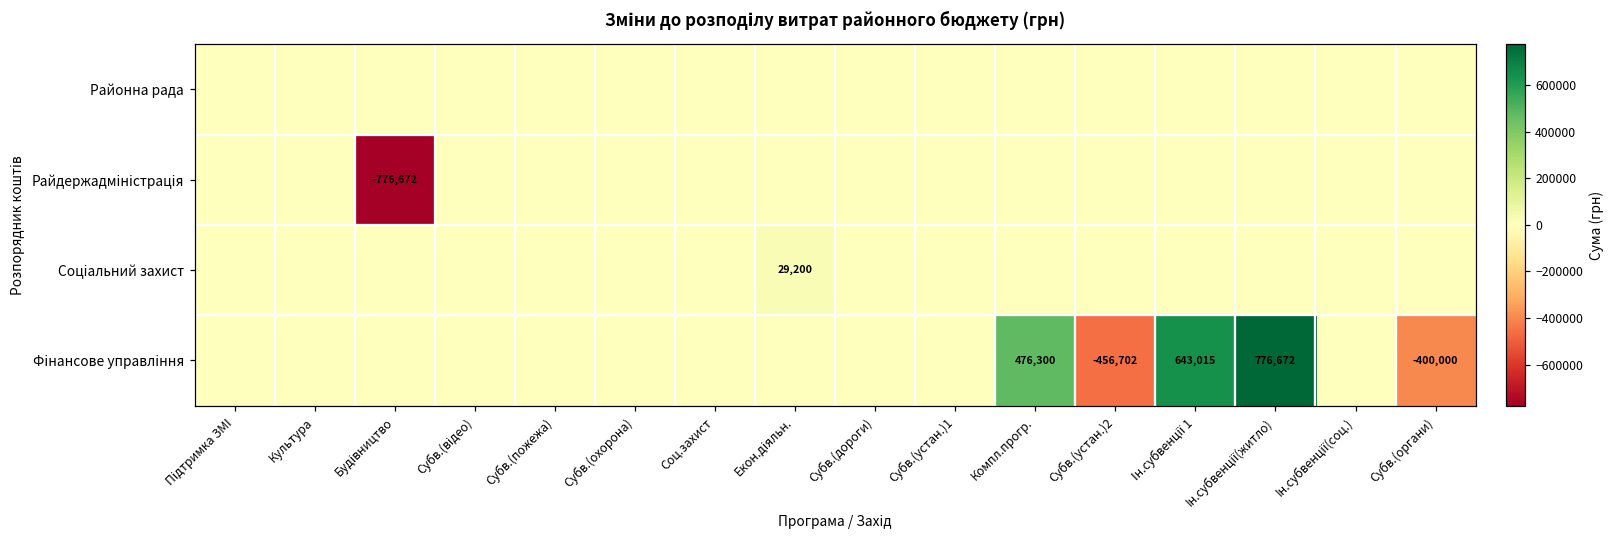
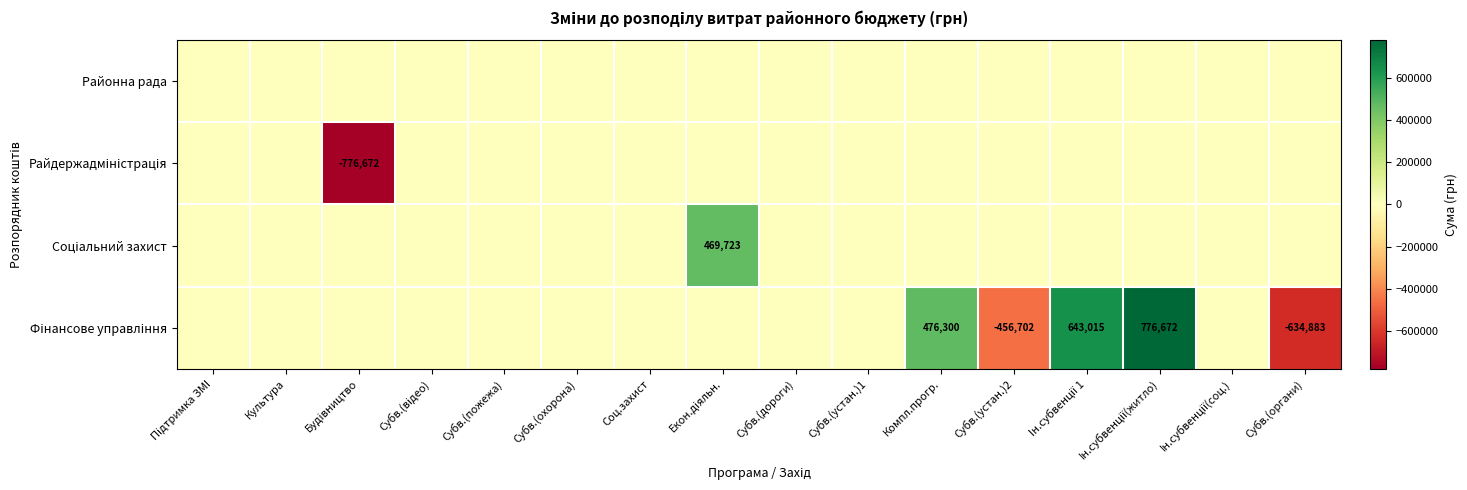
Соціальний захист, Екон.діяльн.: 29,200 -> 469,723
Фінансове управління, Субв.(органи): -400,000 -> -634,883
